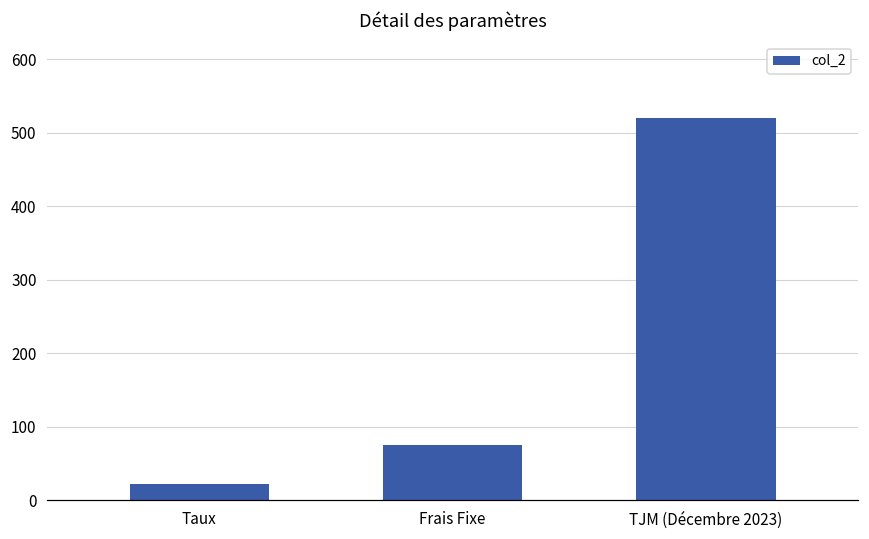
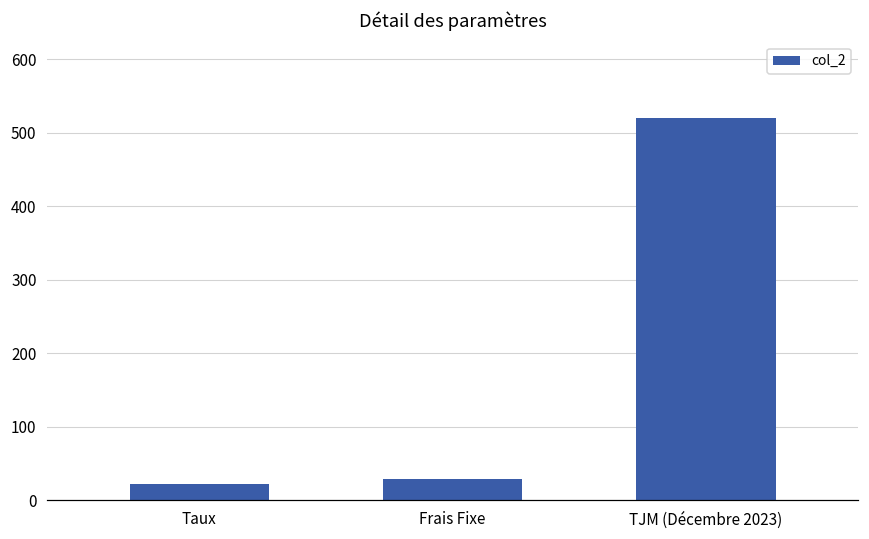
Frais Fixe: 80 -> 30
